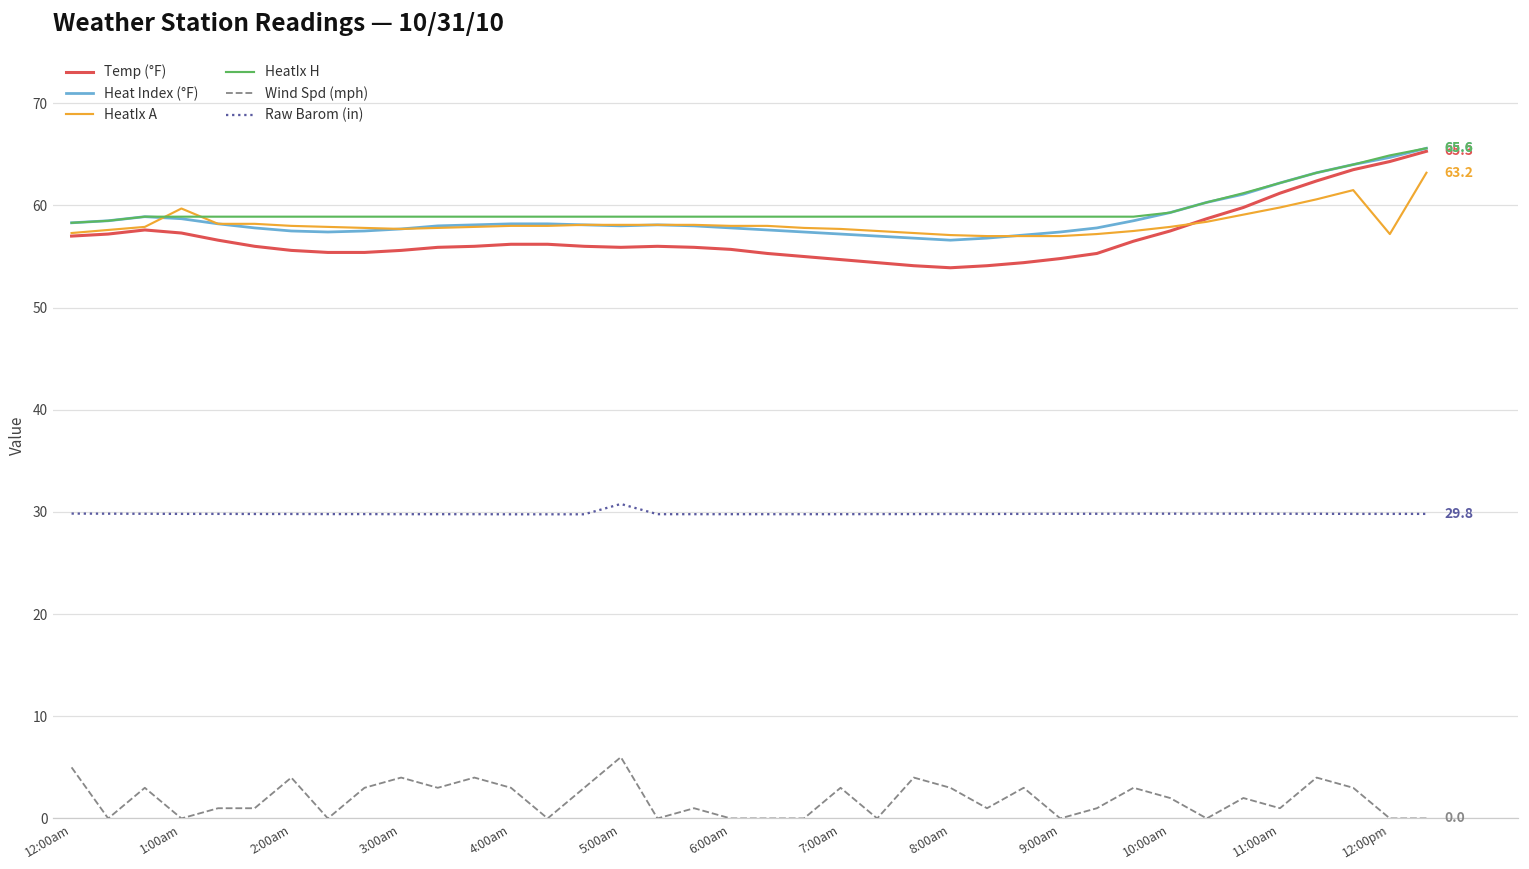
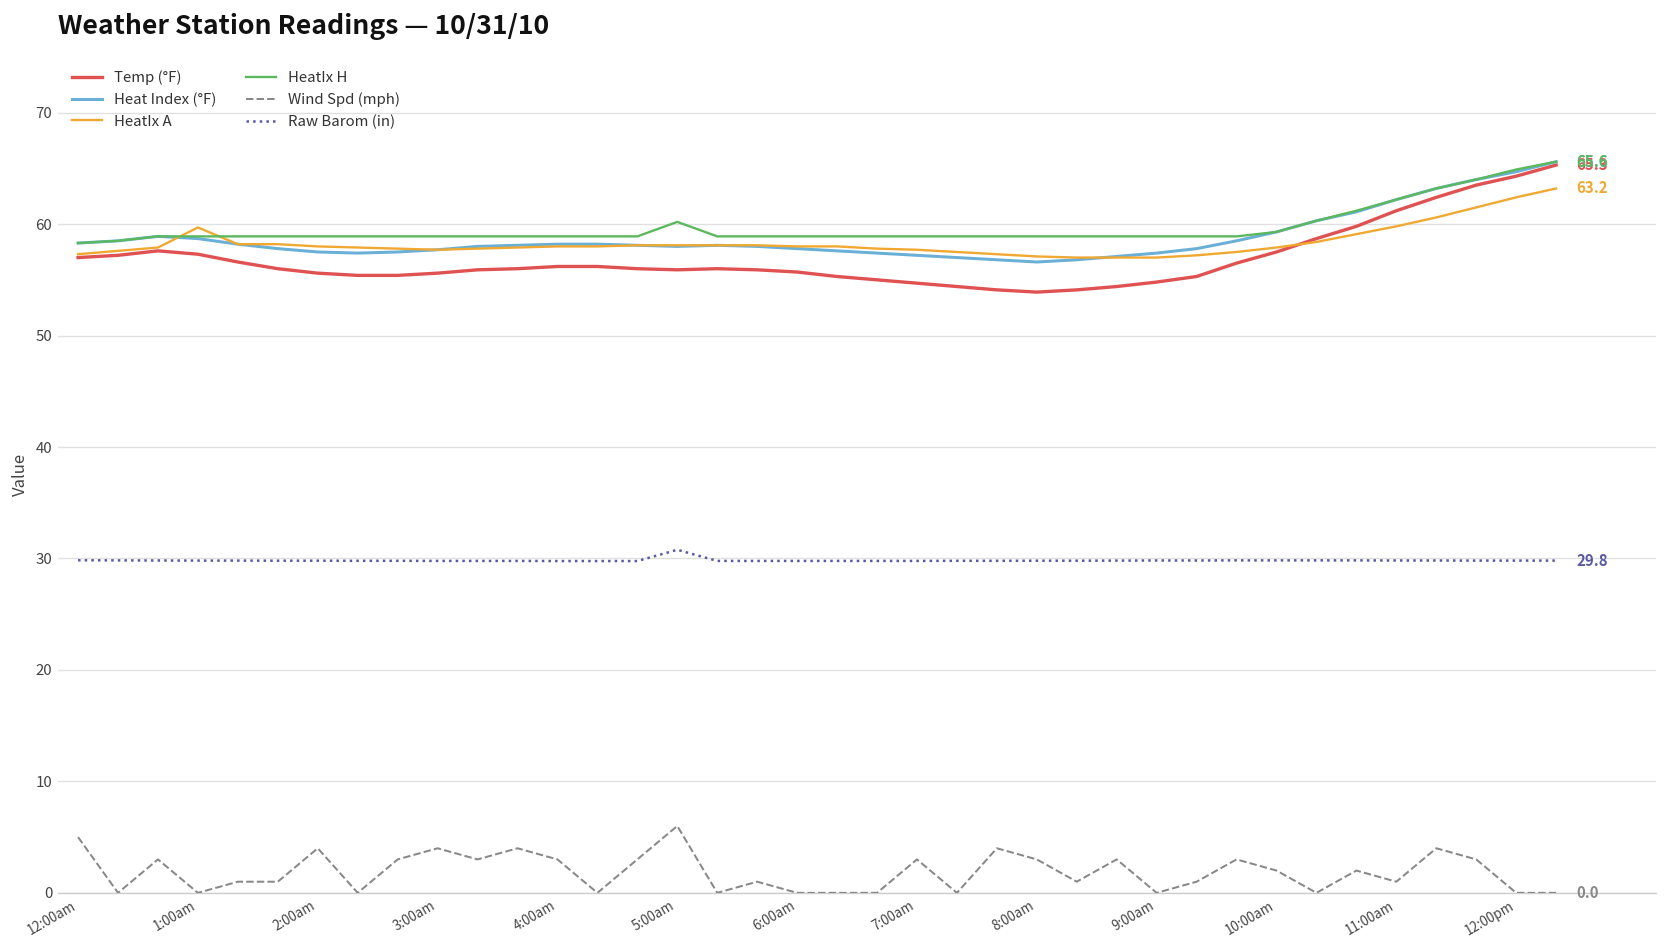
HeatIx H, 5:00am: 59 -> 60
HeatIx A, 12:00pm: 57 -> 62
